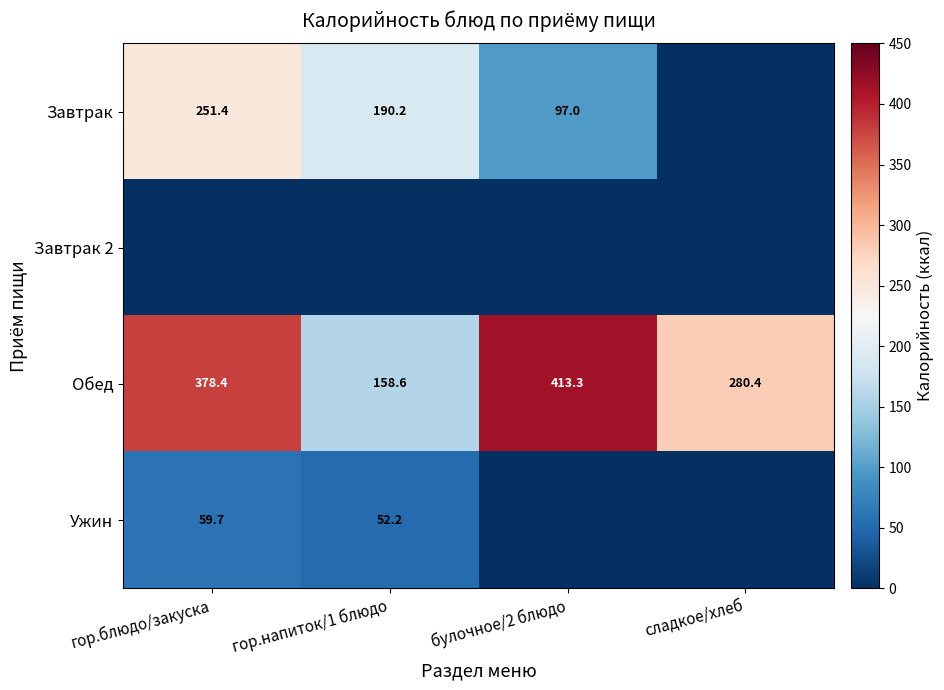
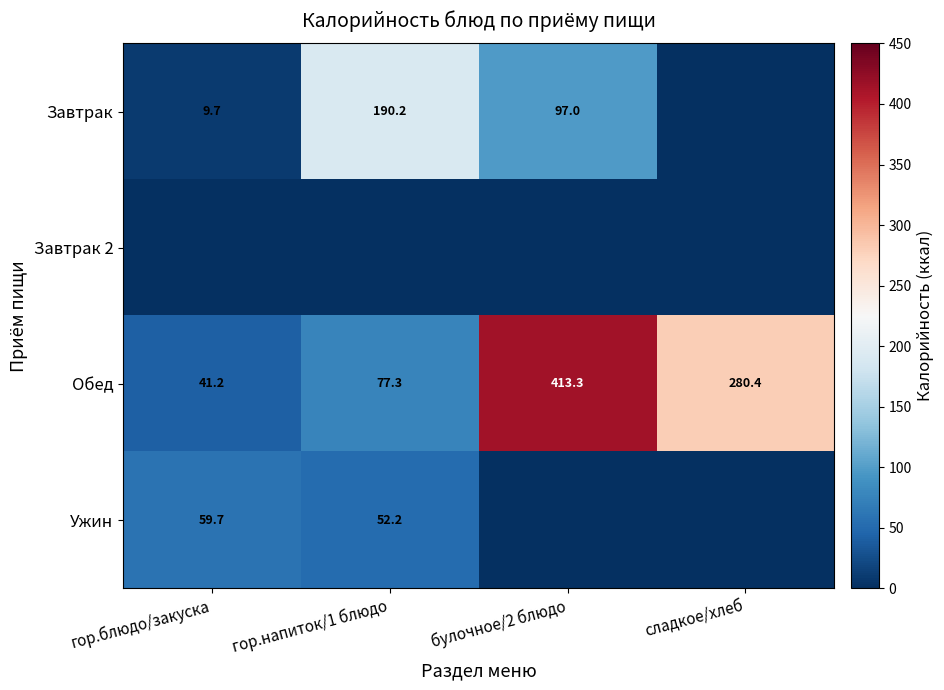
Завтрак, гор.блюдо/закуска: 251.4 -> 9.7
Обед, гор.блюдо/закуска: 378.4 -> 41.2
Обед, гор.напиток/1 блюдо: 158.6 -> 77.3
